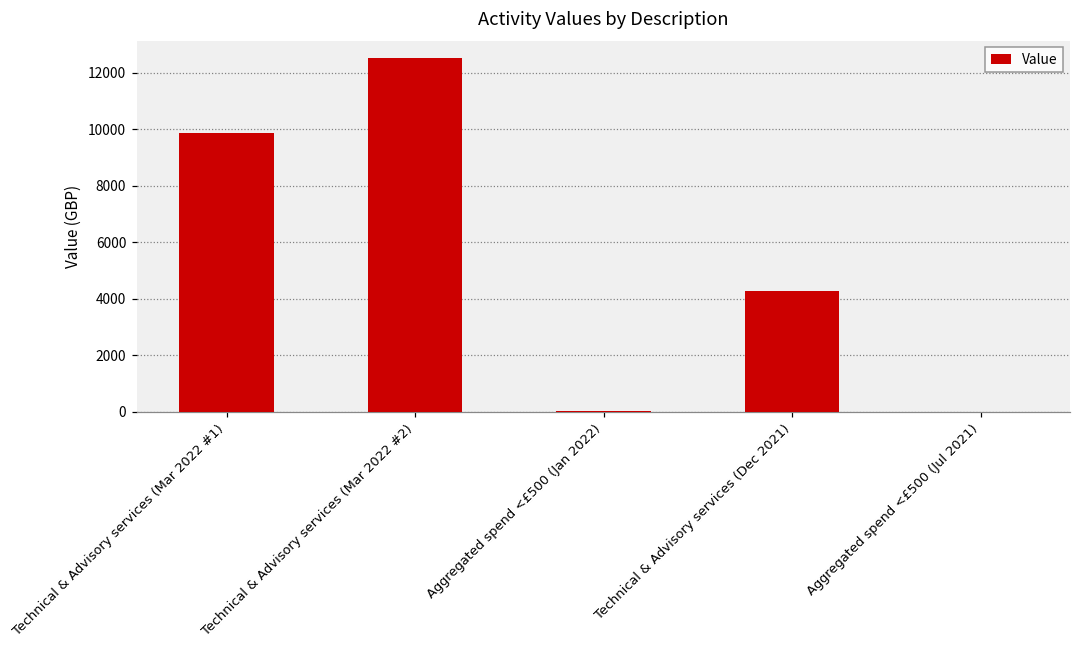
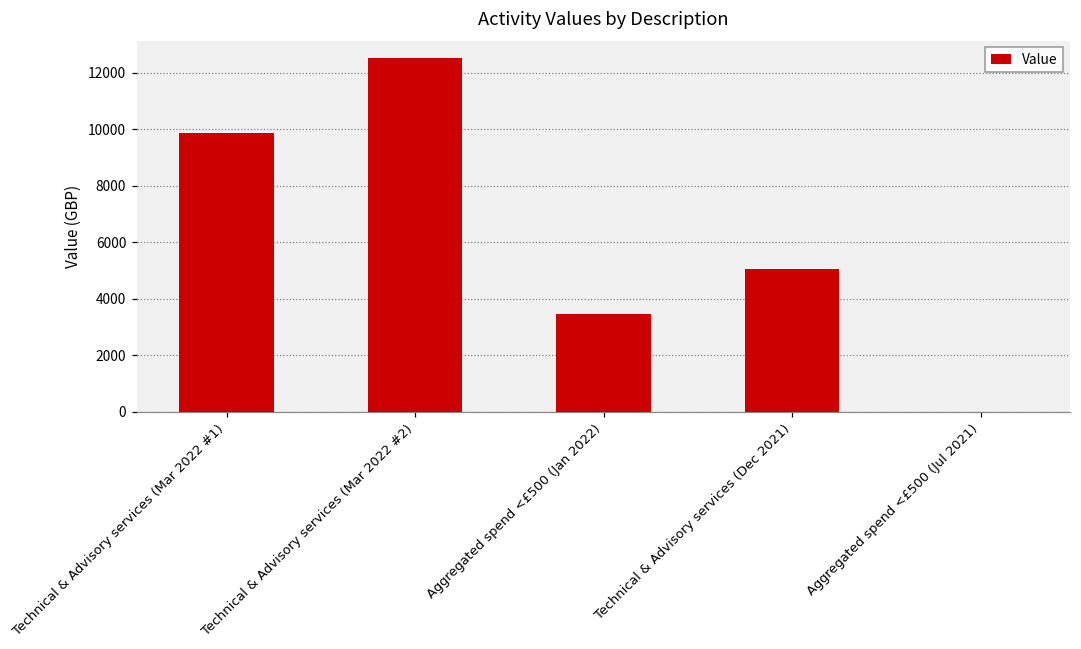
Aggregated spend <£500 (Jan 2022): 0 -> 3400
Technical & Advisory services (Dec 2021): 4300 -> 5000
